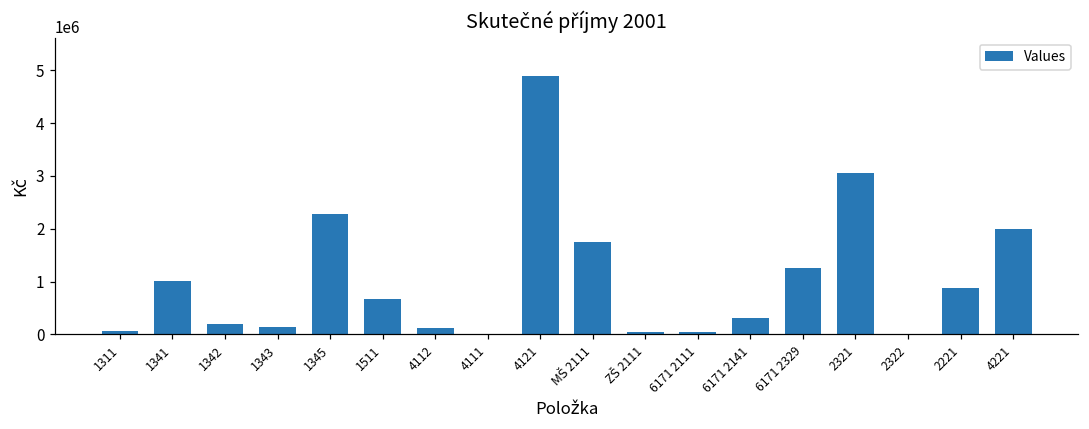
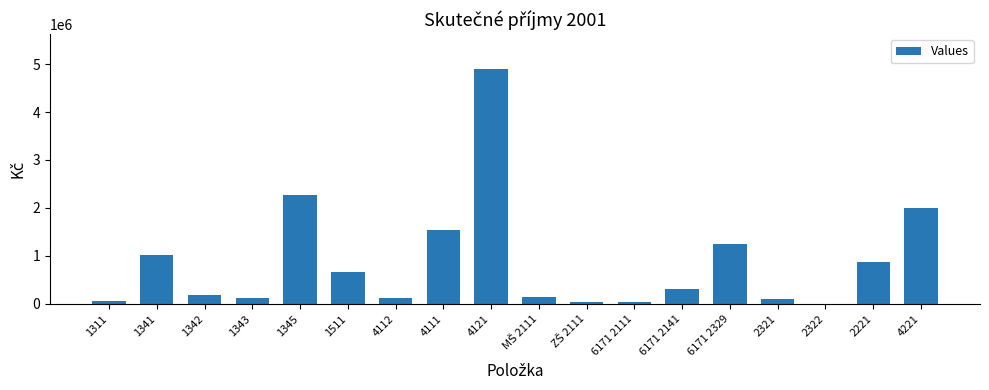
4111: 0 -> 1500000
MŠ 2111: 1800000 -> 100000
2321: 3100000 -> 100000
